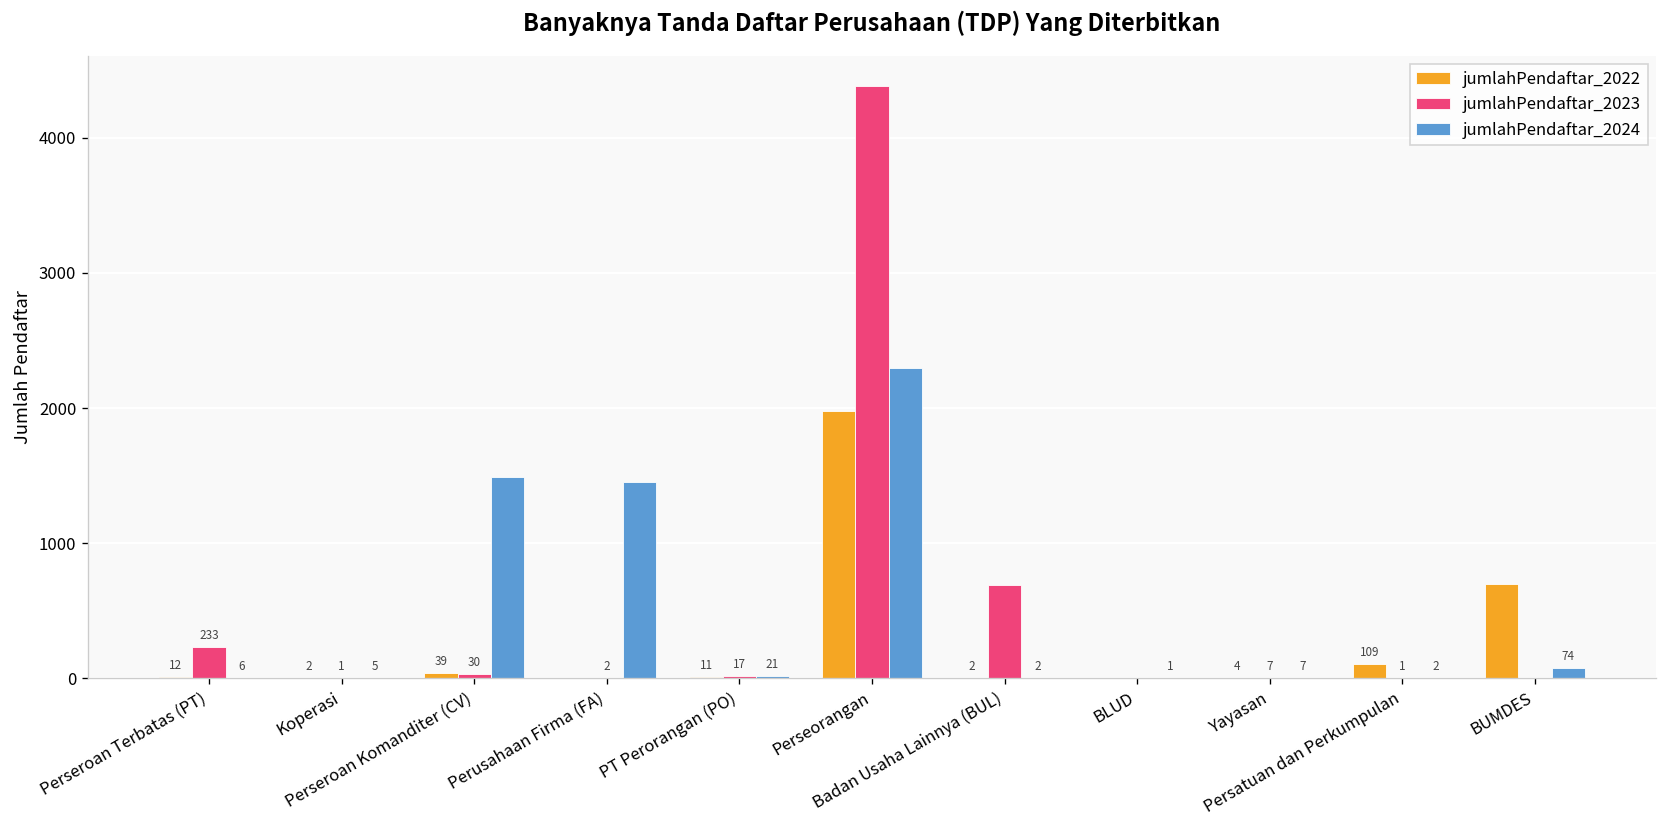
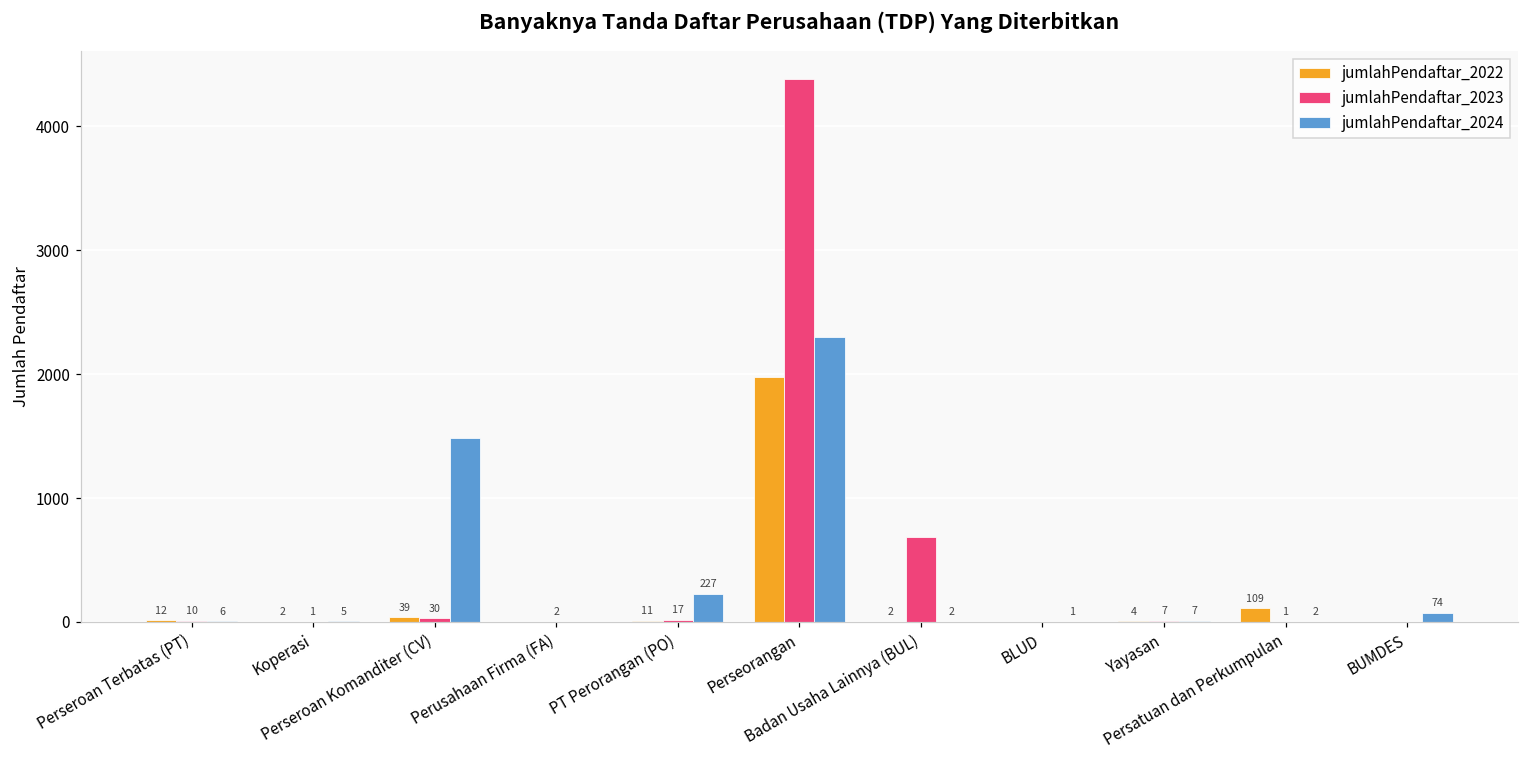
jumlahPendaftar_2023, Perseroan Terbatas (PT): 233 -> 10
jumlahPendaftar_2024, Perusahaan Firma (FA): 1450 -> 0
jumlahPendaftar_2024, PT Perorangan (PO): 21 -> 227
jumlahPendaftar_2022, BUMDES: 700 -> 0
